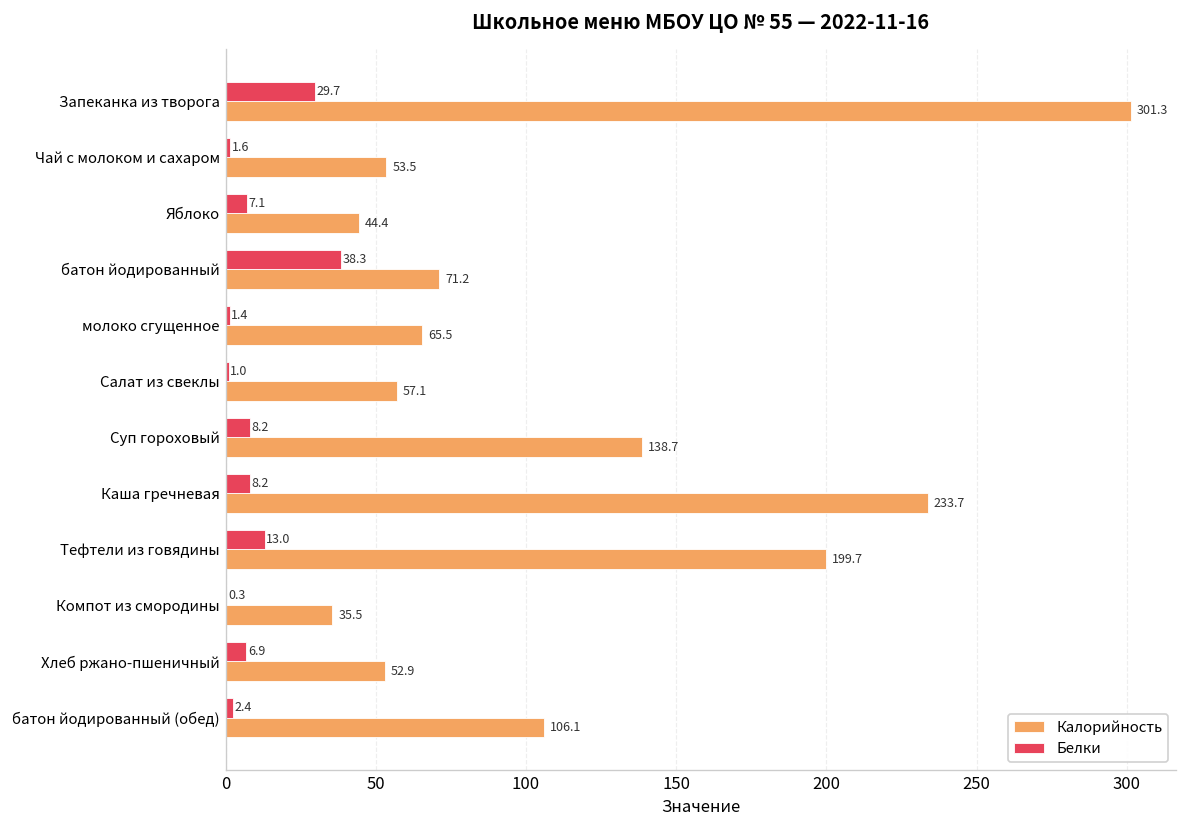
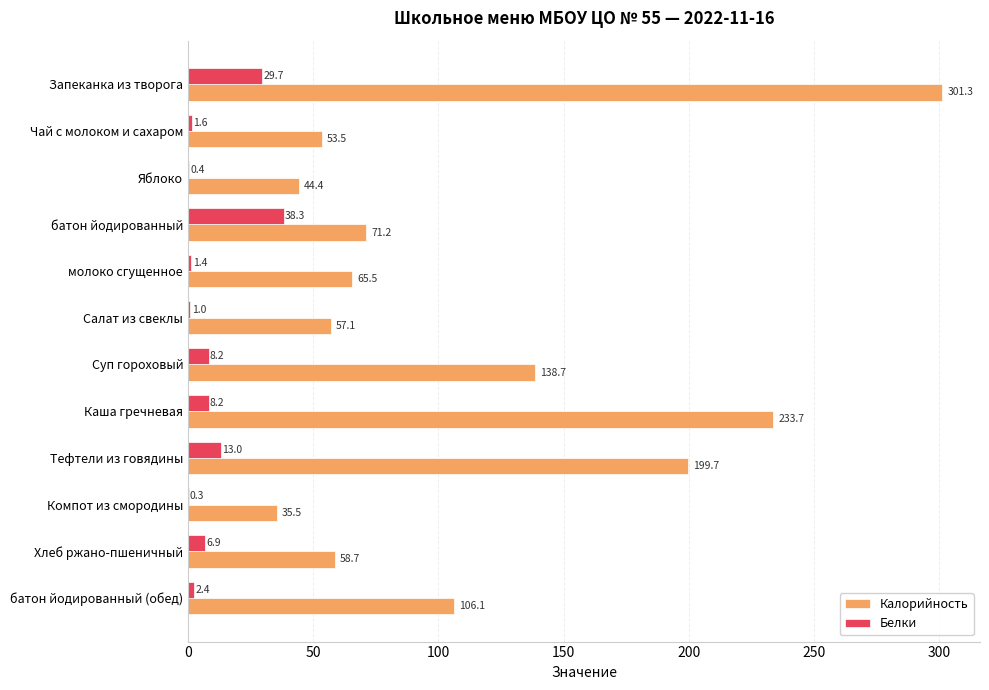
Белки, Яблоко: 7.1 -> 0.4
Калорийность, Хлеб ржано-пшеничный: 52.9 -> 58.7
